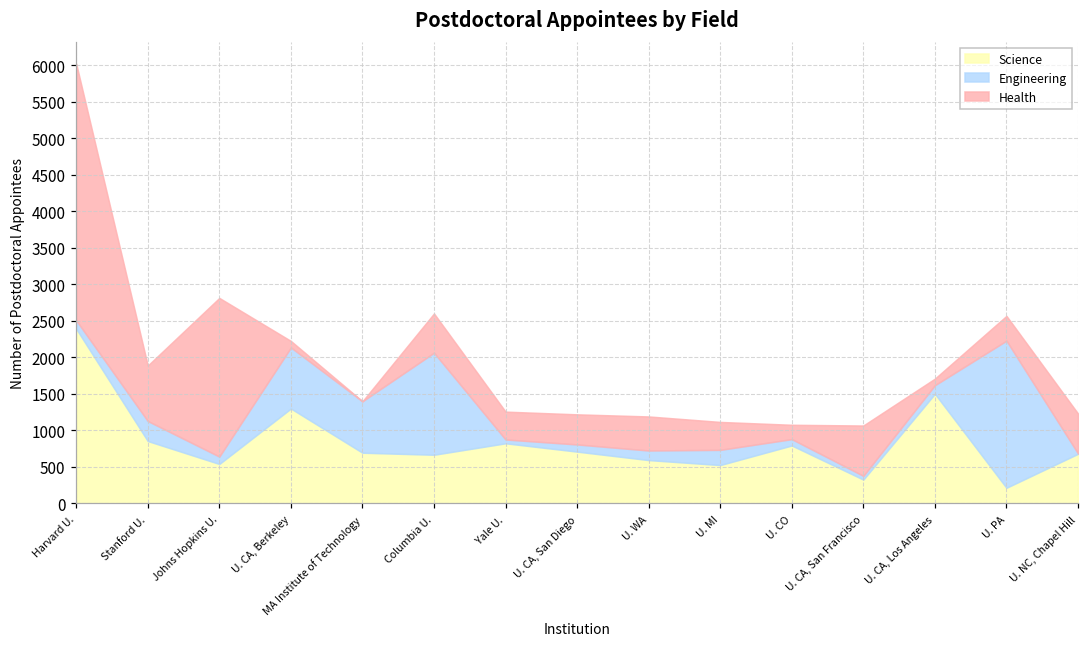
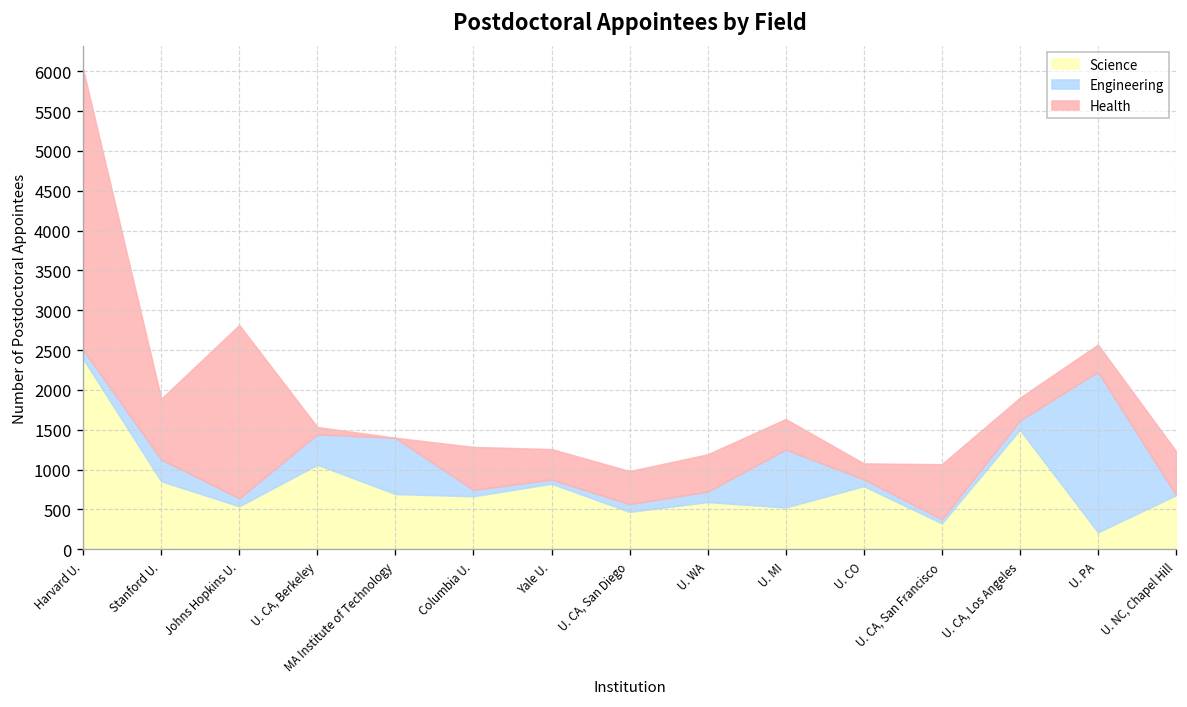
Science, U. CA, Berkeley: 1300 -> 1100
Engineering, U. CA, Berkeley: 800 -> 400
Engineering, Columbia U.: 1400 -> 100
Science, U. CA, San Diego: 700 -> 500
Engineering, U. MI: 200 -> 700
Health, U. CA, Los Angeles: 100 -> 300
